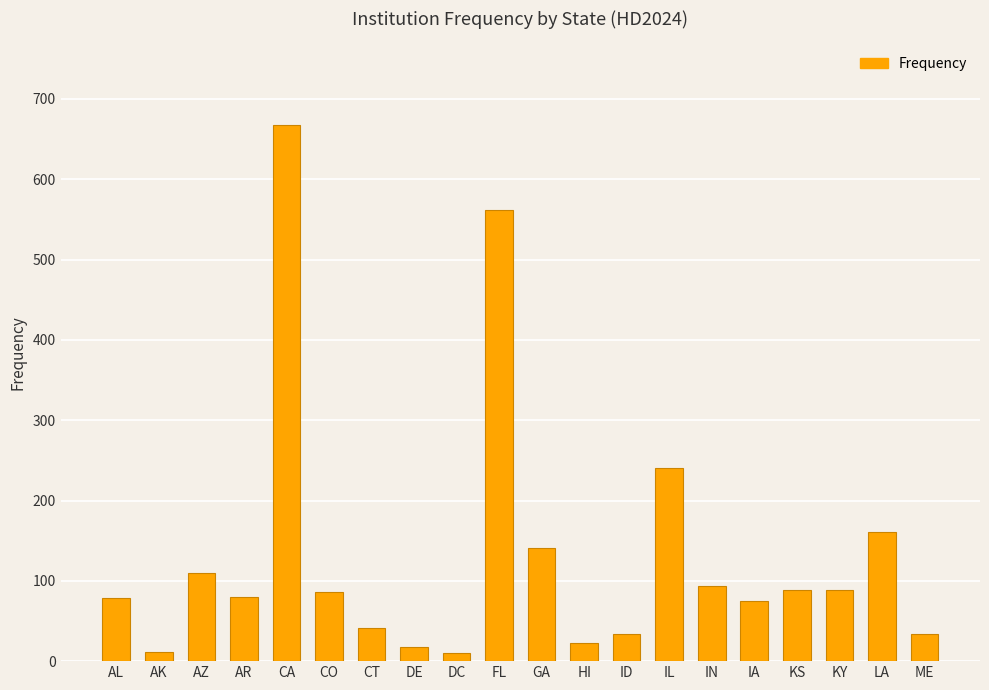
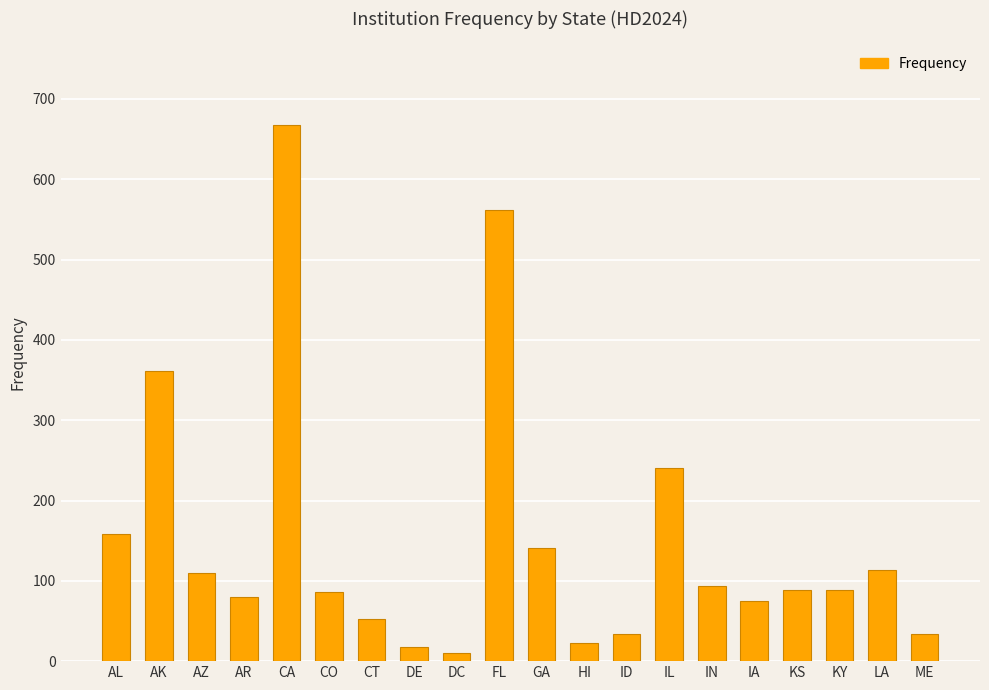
AL: 80 -> 160
AK: 10 -> 360
CT: 40 -> 50
LA: 160 -> 110
